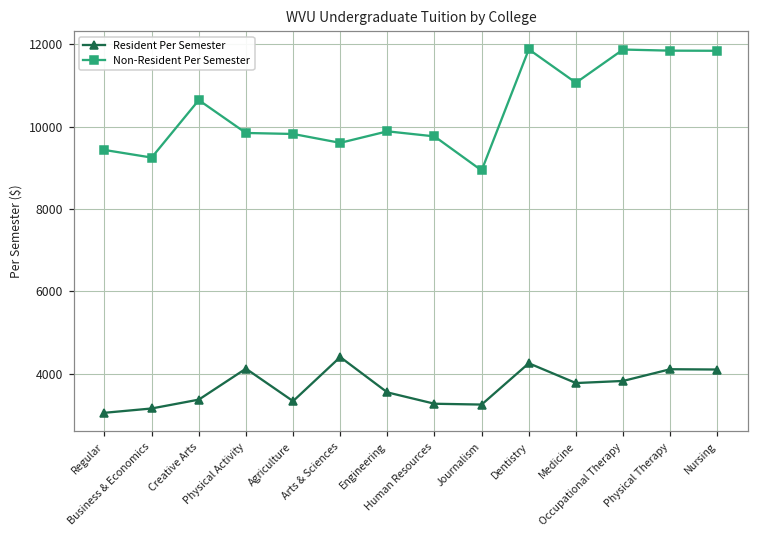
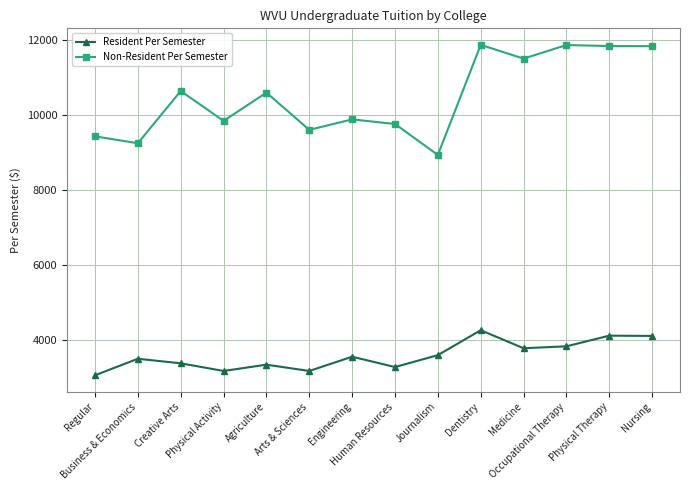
Resident Per Semester, Business & Economics: 3200 -> 3500
Resident Per Semester, Physical Activity: 4100 -> 3200
Non-Resident Per Semester, Agriculture: 9800 -> 10600
Resident Per Semester, Arts & Sciences: 4400 -> 3200
Resident Per Semester, Journalism: 3200 -> 3600
Non-Resident Per Semester, Medicine: 11100 -> 11500
